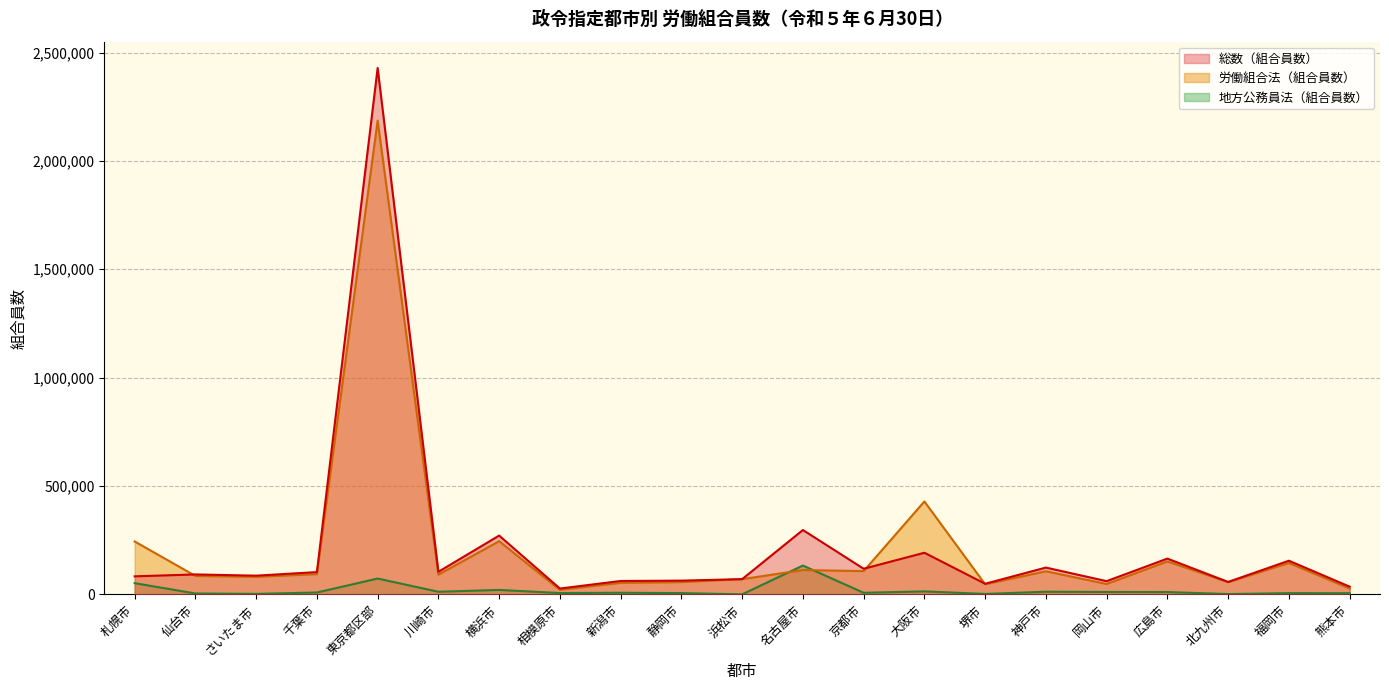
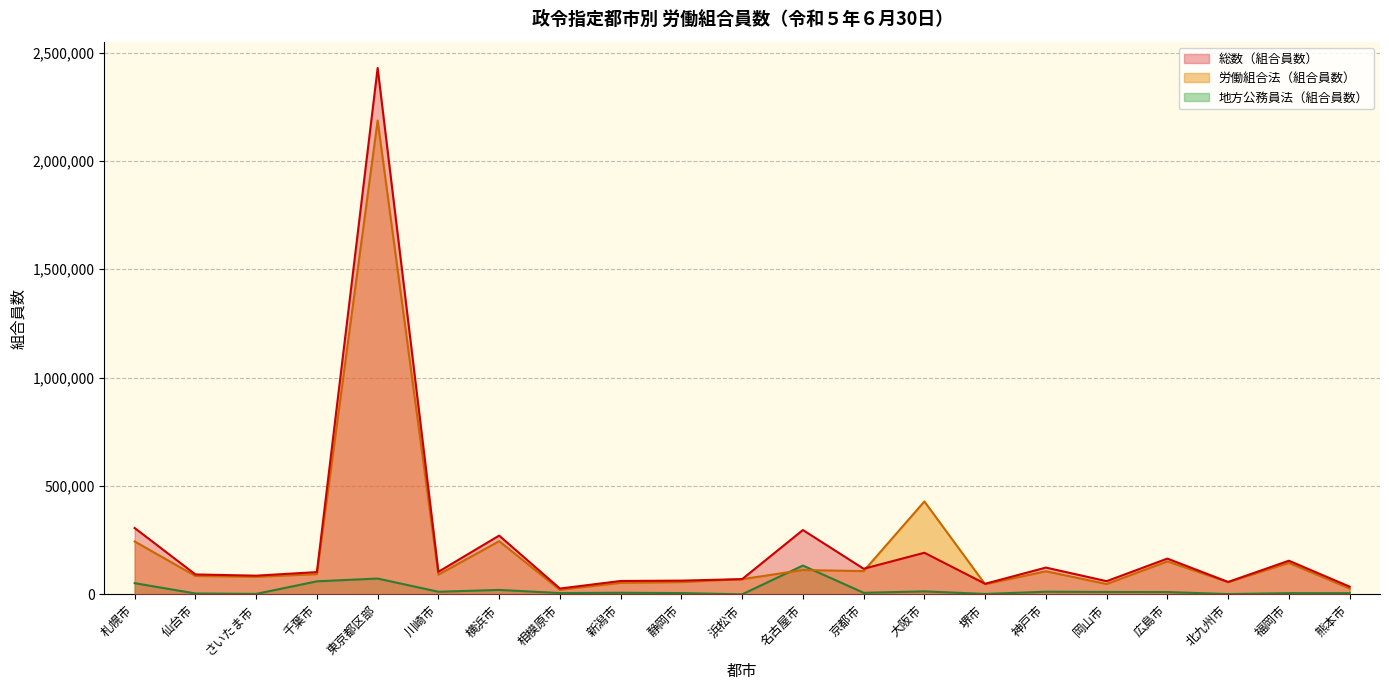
総数（組合員数）, 札幌市: 80,000 -> 310,000
地方公務員法（組合員数）, 千葉市: 10,000 -> 60,000
